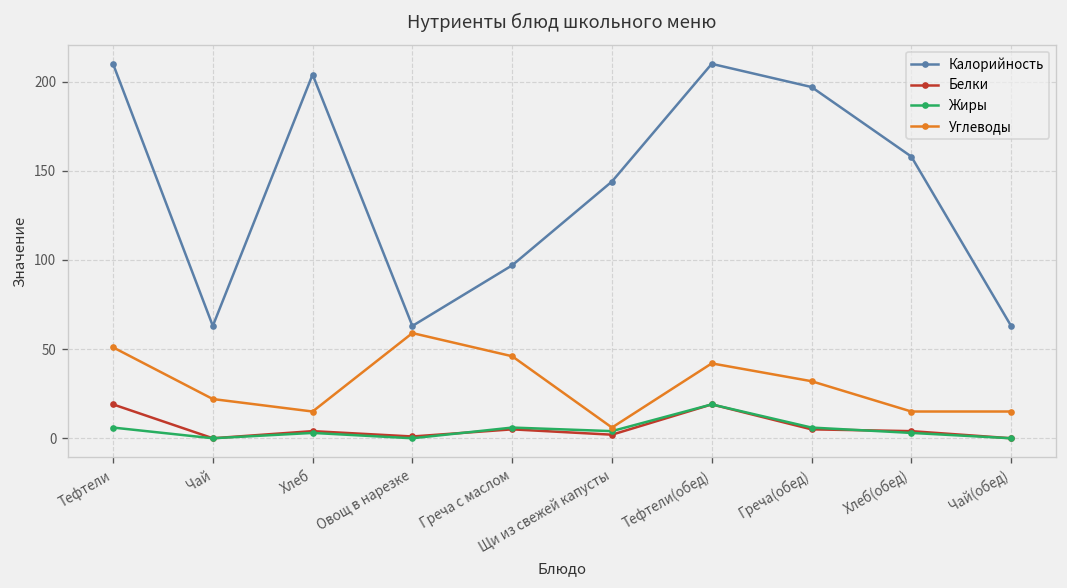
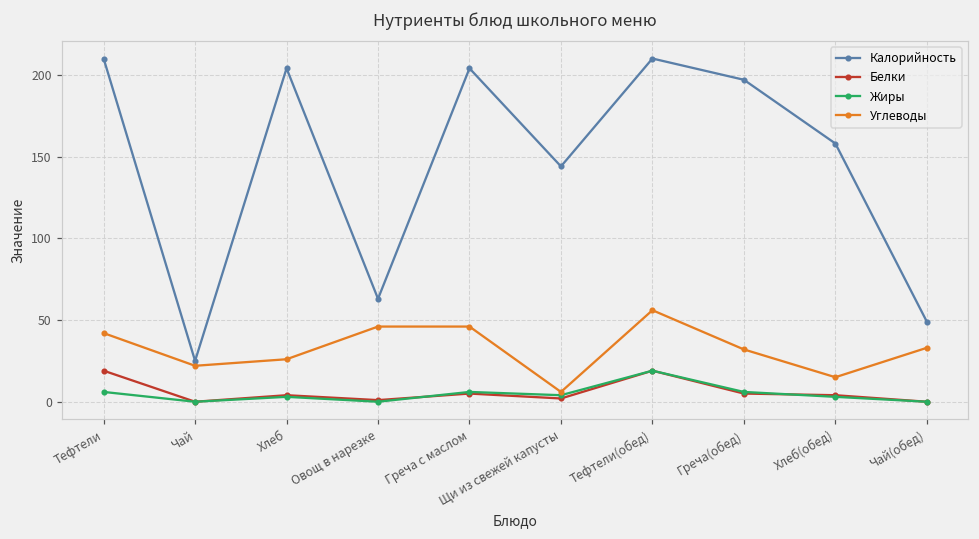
Углеводы, Тефтели: 51 -> 42
Калорийность, Чай: 63 -> 25
Углеводы, Хлеб: 15 -> 26
Углеводы, Овощ в нарезке: 59 -> 46
Калорийность, Греча с маслом: 97 -> 204
Углеводы, Тефтели(обед): 42 -> 56
Калорийность, Чай(обед): 63 -> 49
Углеводы, Чай(обед): 15 -> 33
